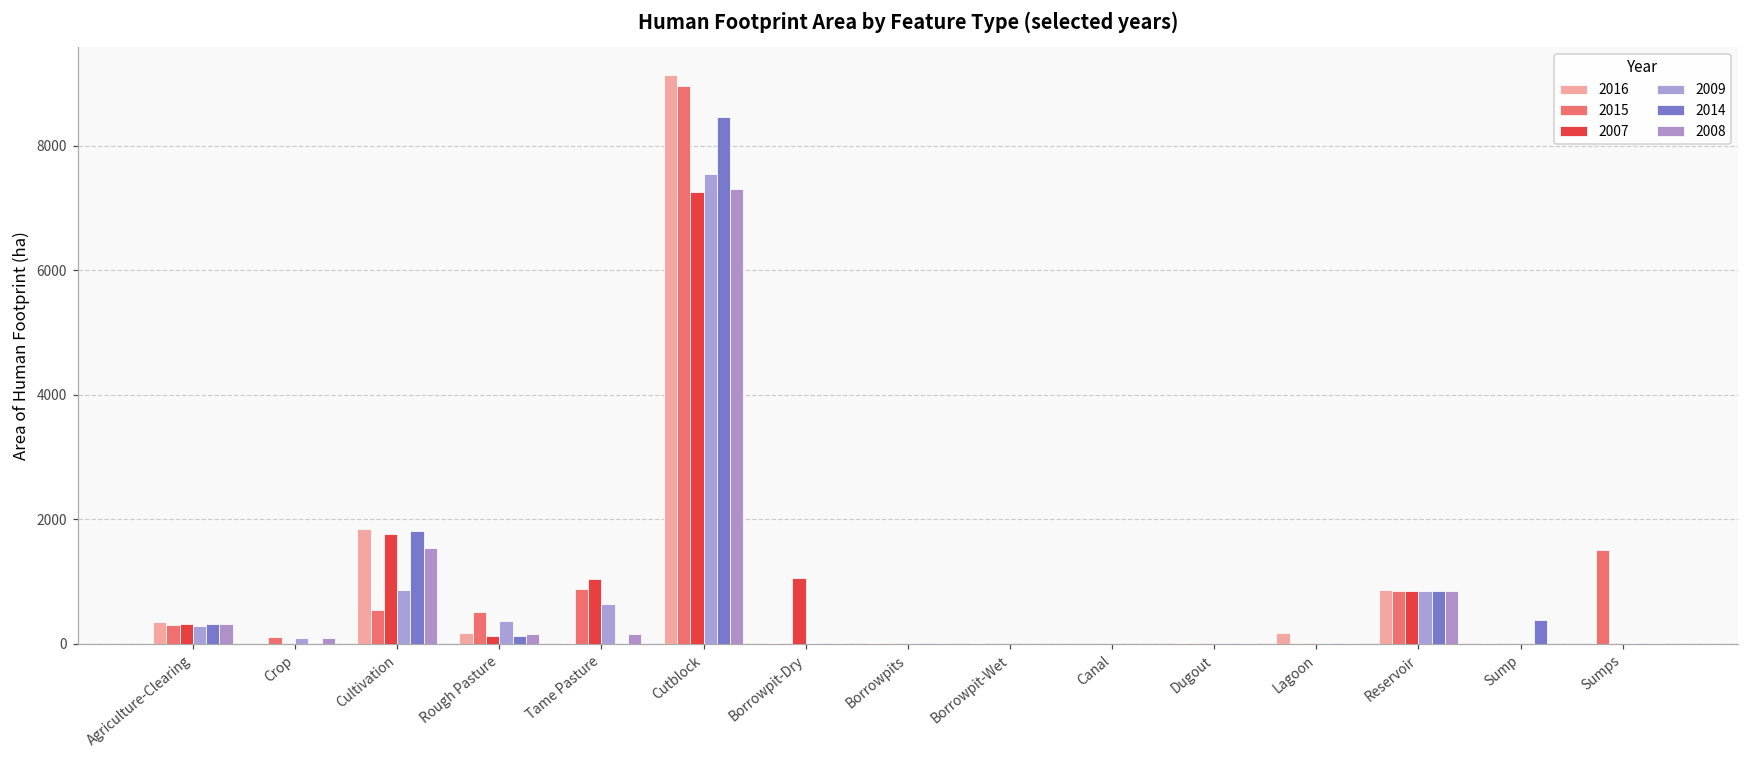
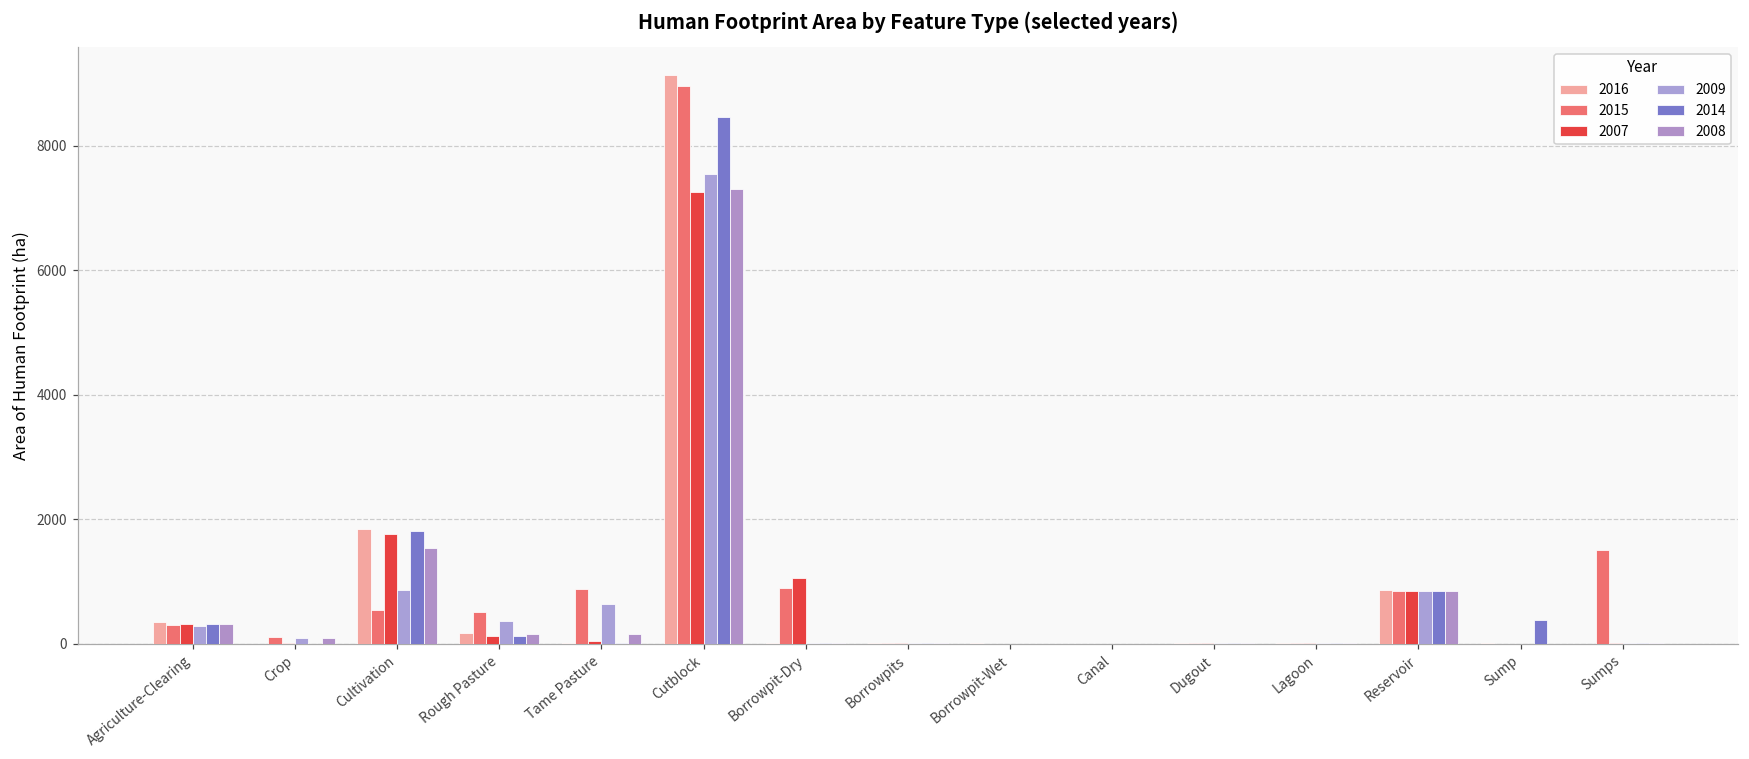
2007, Tame Pasture: 1000 -> 0
2015, Borrowpit-Dry: 0 -> 900
2016, Lagoon: 200 -> 0
